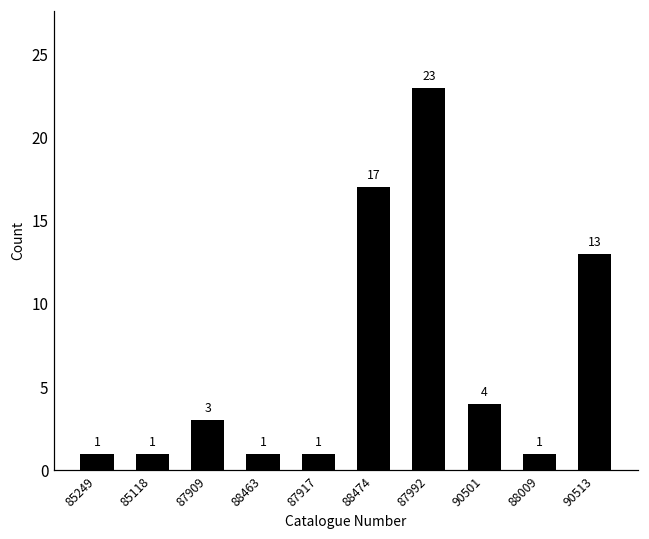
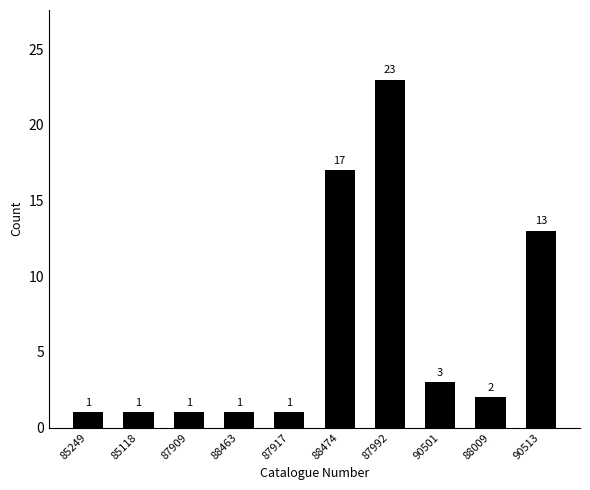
87909: 3 -> 1
90501: 4 -> 3
88009: 1 -> 2
